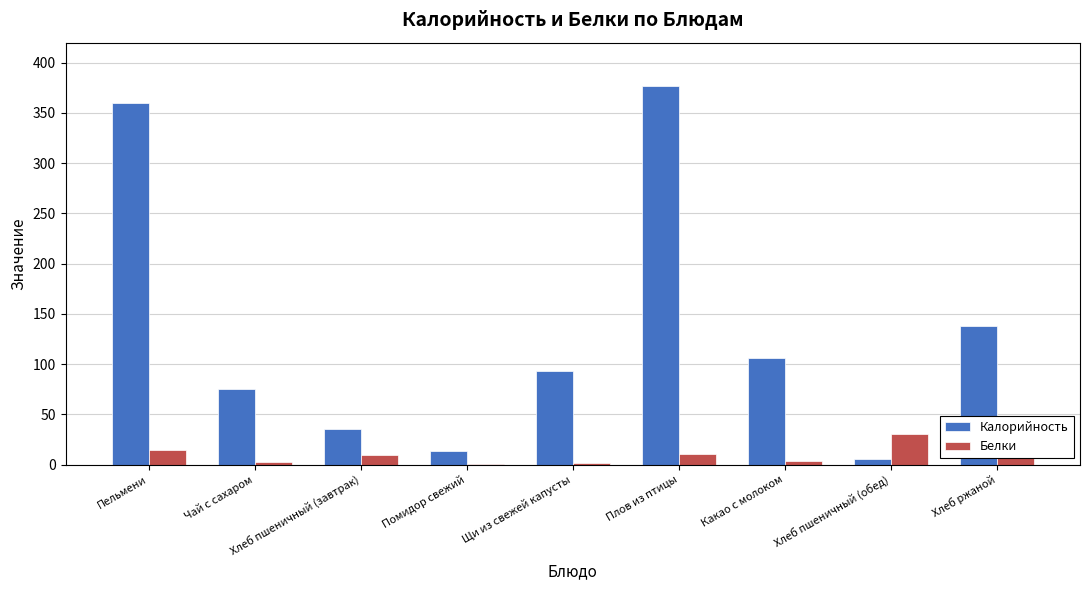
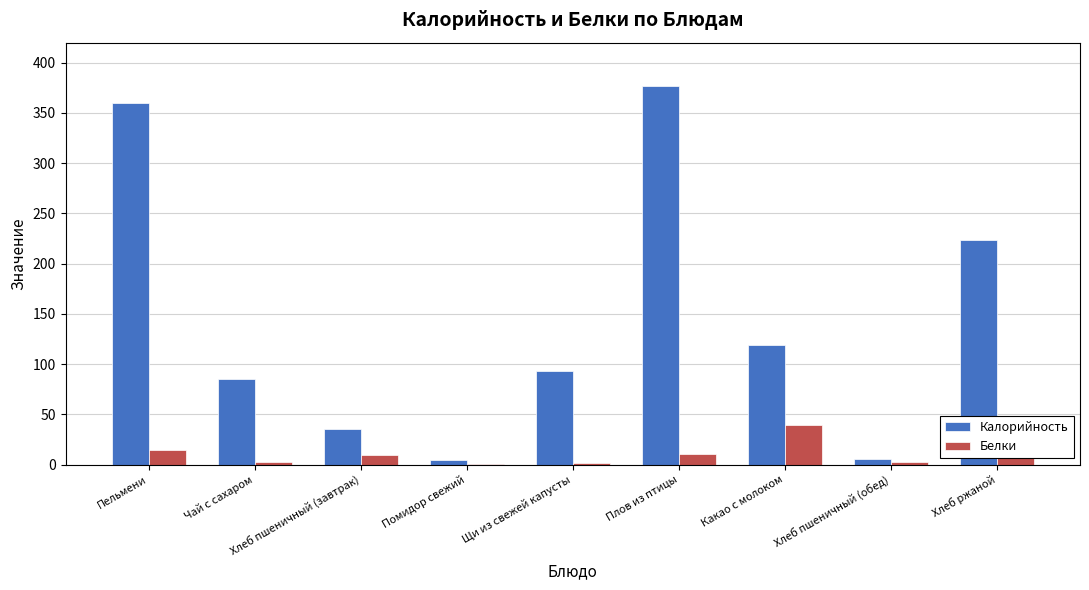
Калорийность, Чай с сахаром: 75 -> 85
Калорийность, Помидор свежий: 13 -> 5
Калорийность, Какао с молоком: 106 -> 119
Белки, Какао с молоком: 4 -> 39
Белки, Хлеб пшеничный (обед): 30 -> 2
Калорийность, Хлеб ржаной: 138 -> 224
